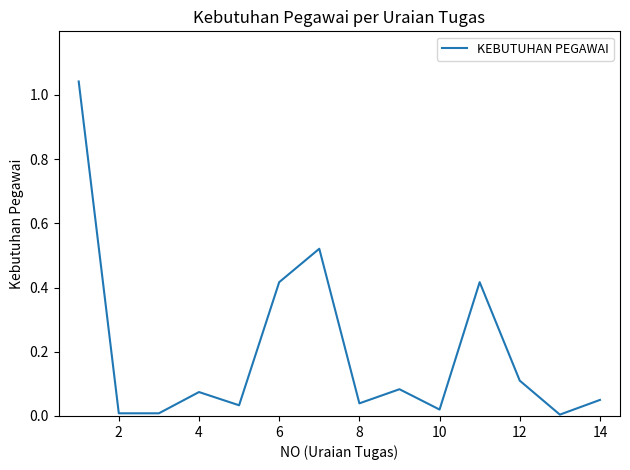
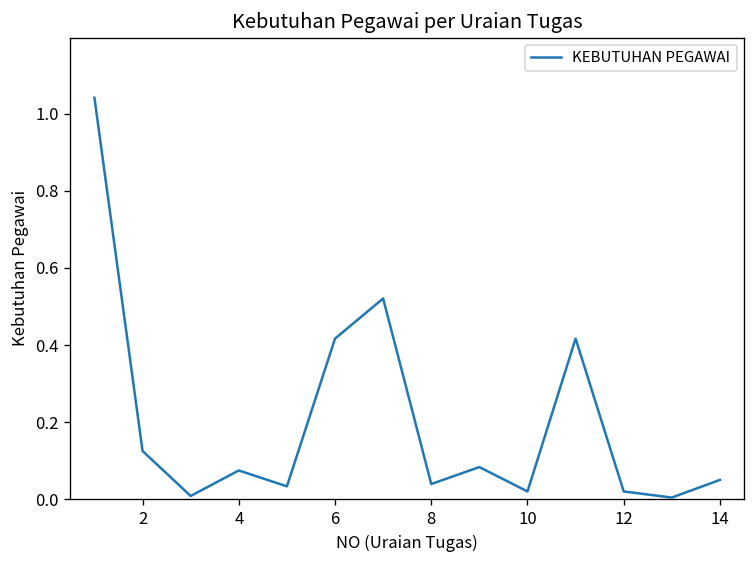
2: 0.01 -> 0.13
12: 0.11 -> 0.02
